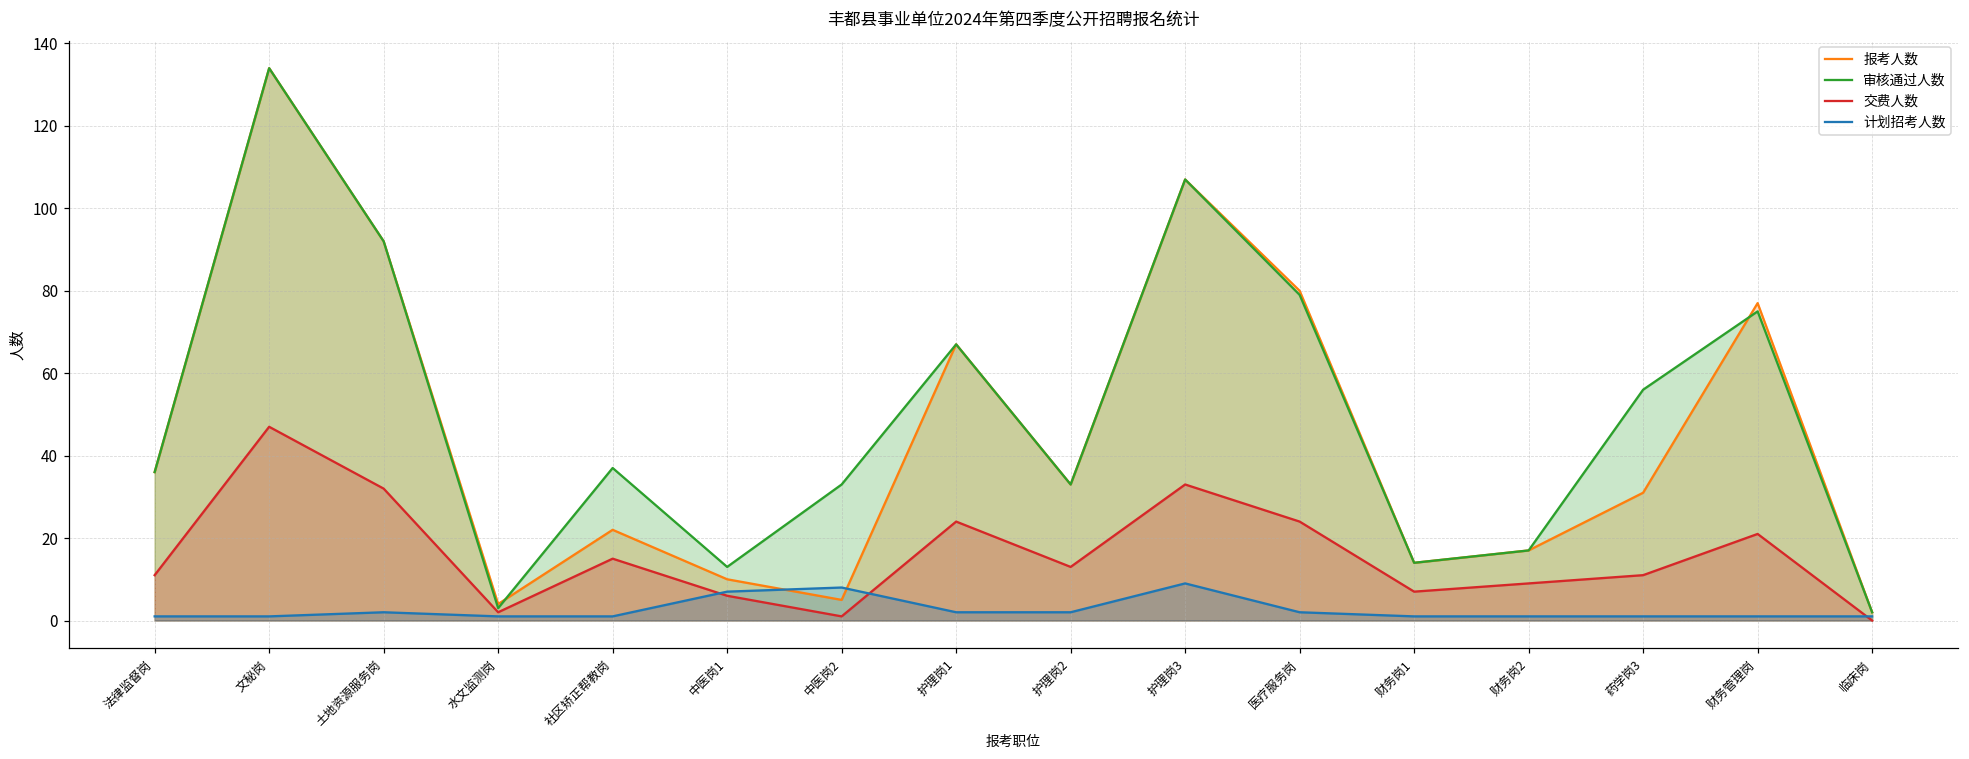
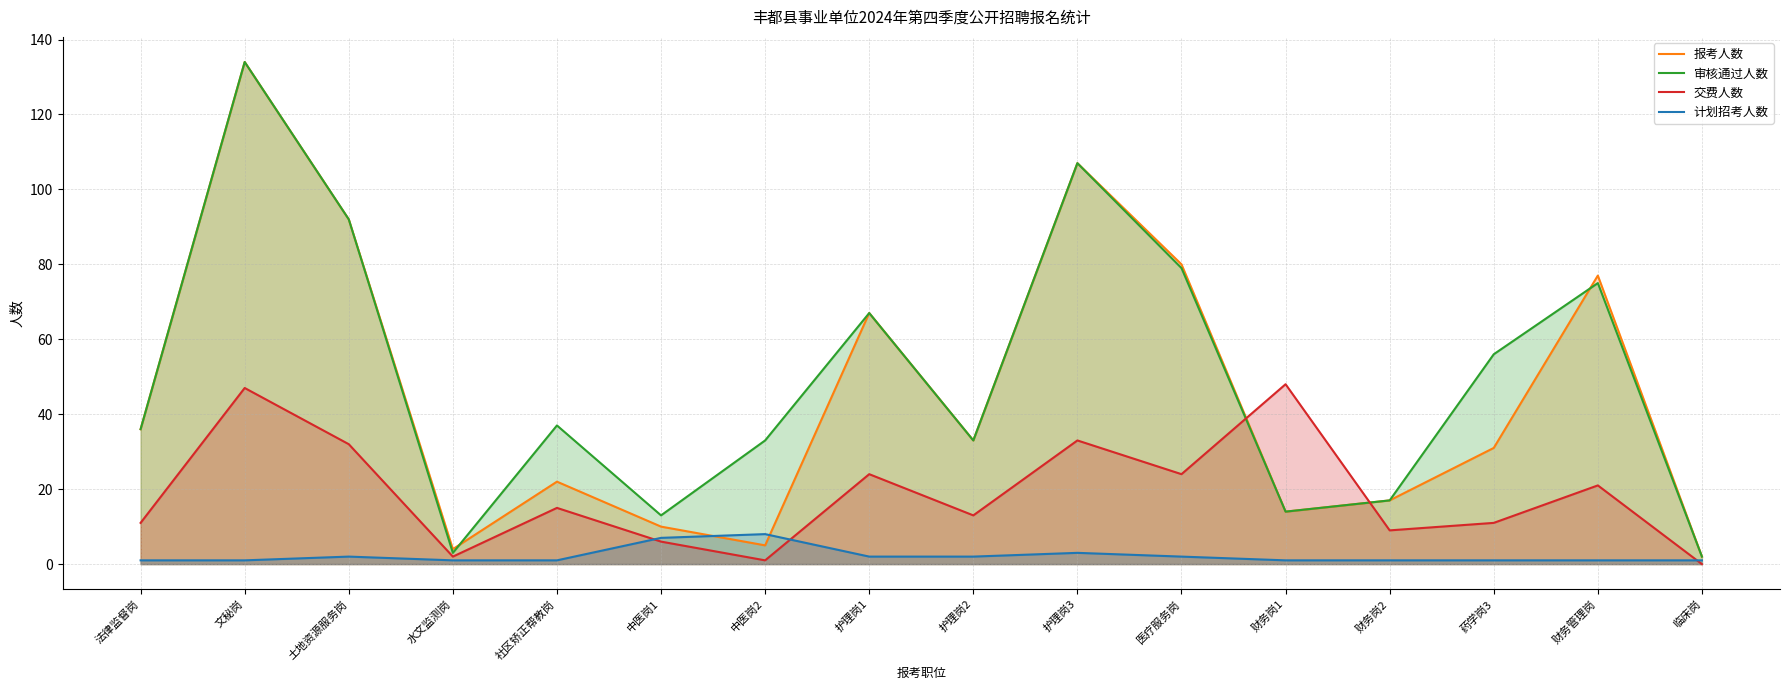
计划招考人数, 护理岗3: 9 -> 3
交费人数, 财务岗1: 7 -> 48
